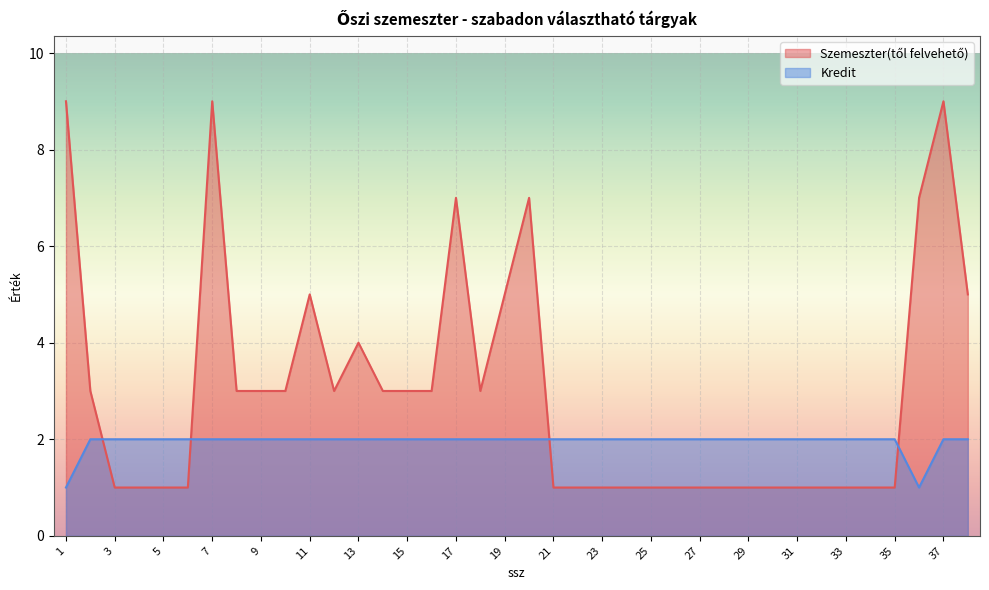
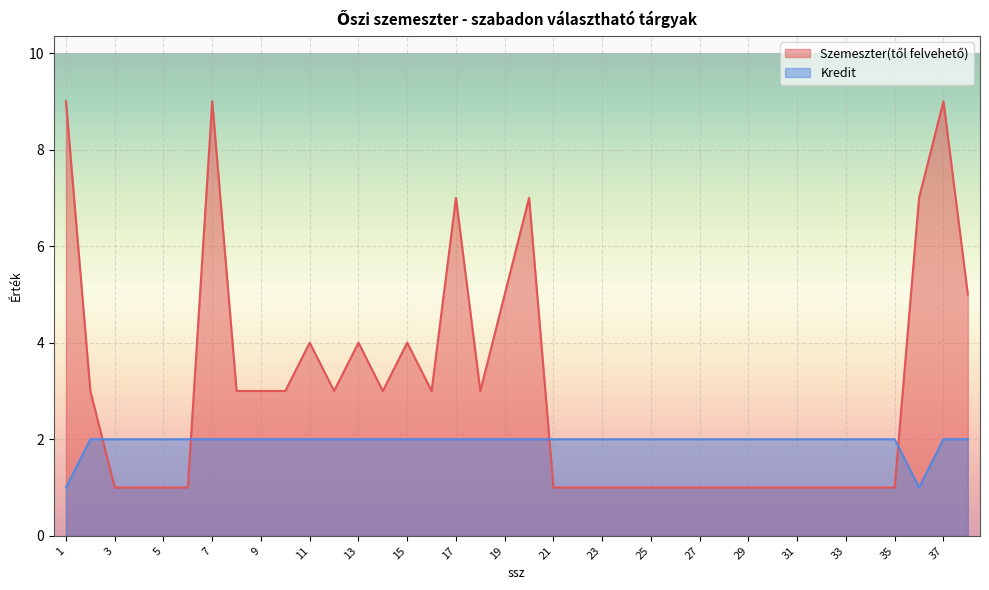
Szemeszter(től felvehető), 11: 5 -> 4
Szemeszter(től felvehető), 15: 3 -> 4
